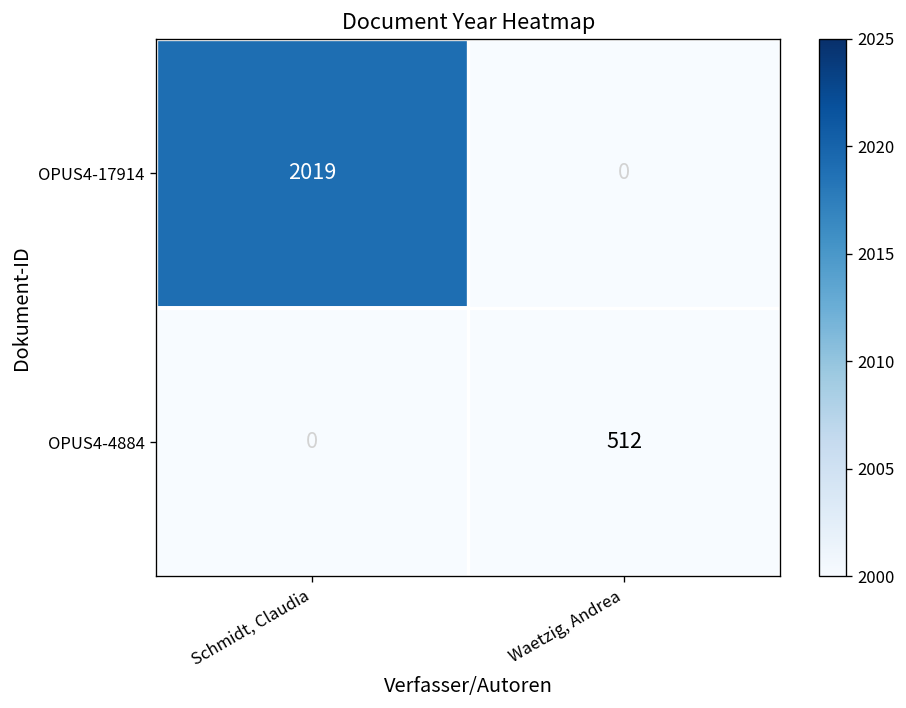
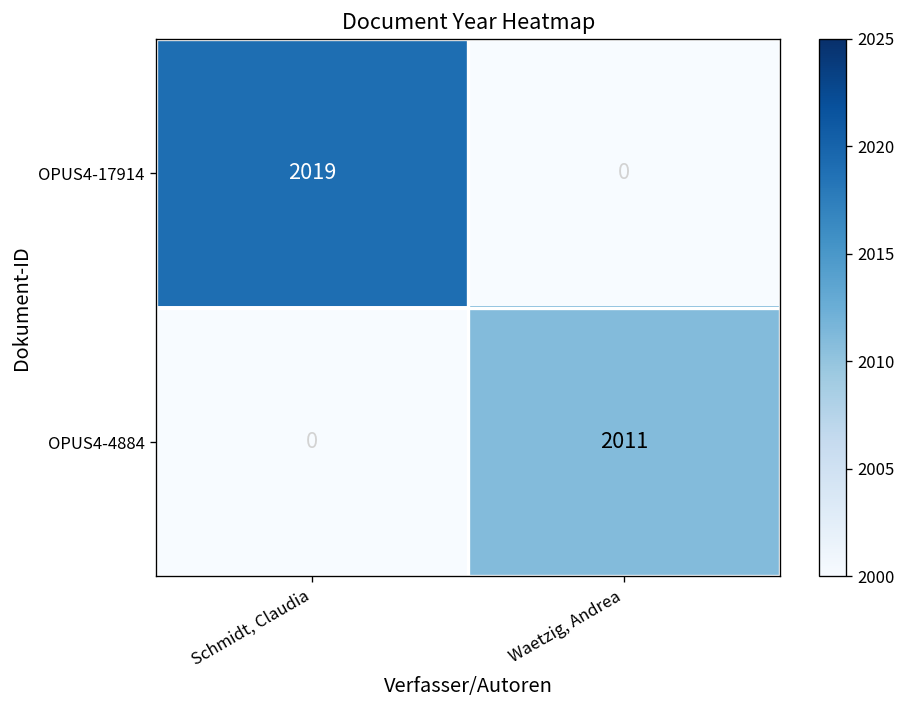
OPUS4-4884, Waetzig, Andrea: 512 -> 2011
